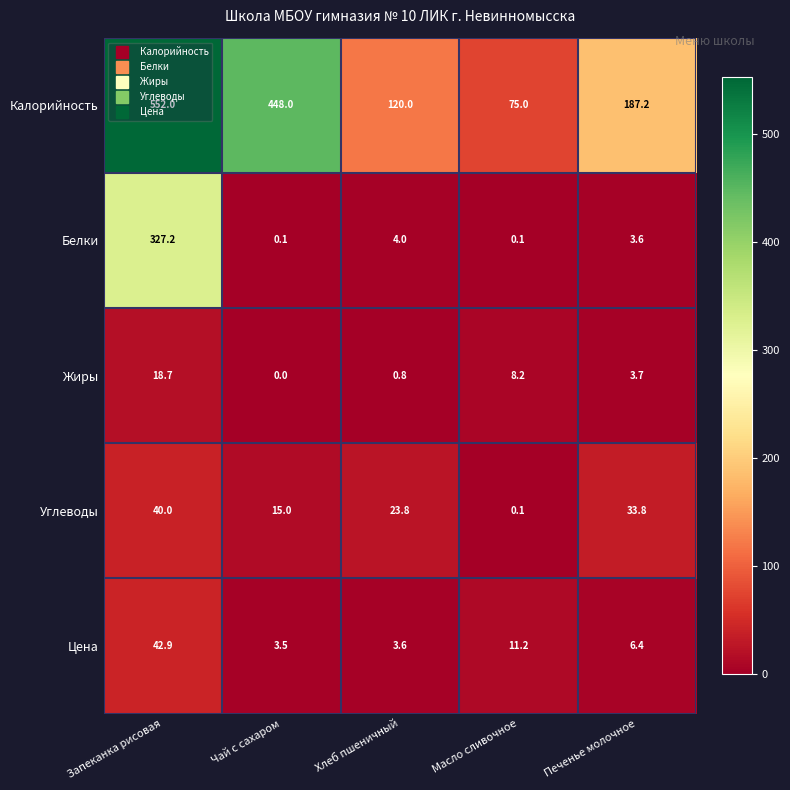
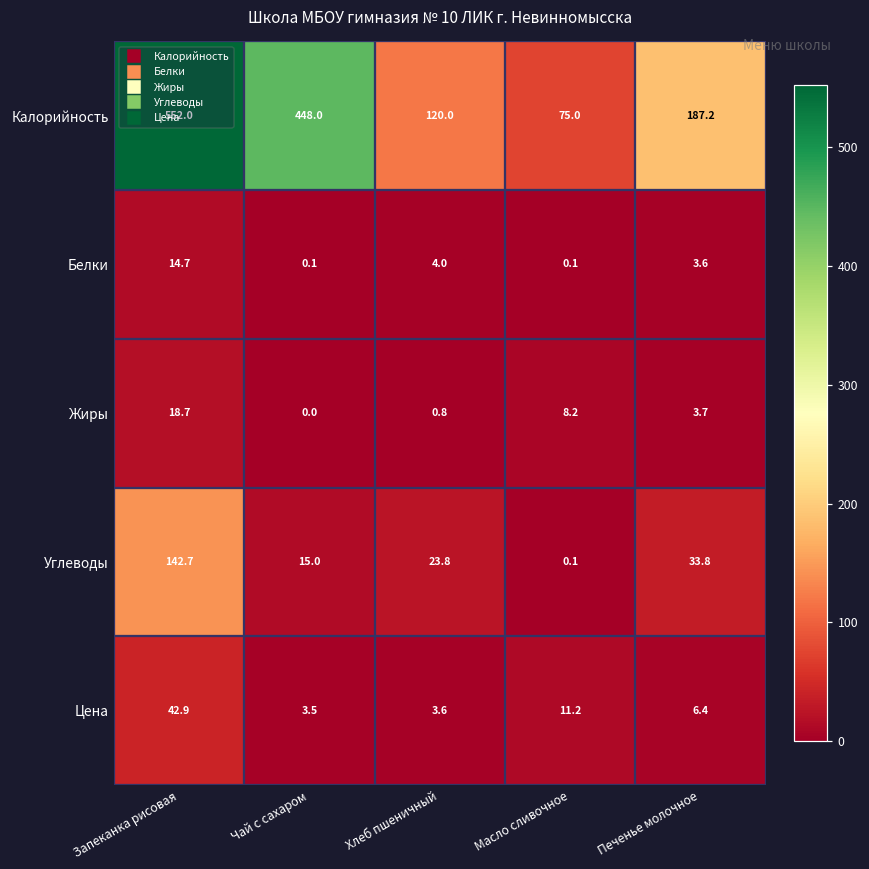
Белки, Запеканка рисовая: 327.2 -> 14.7
Углеводы, Запеканка рисовая: 40.0 -> 142.7
